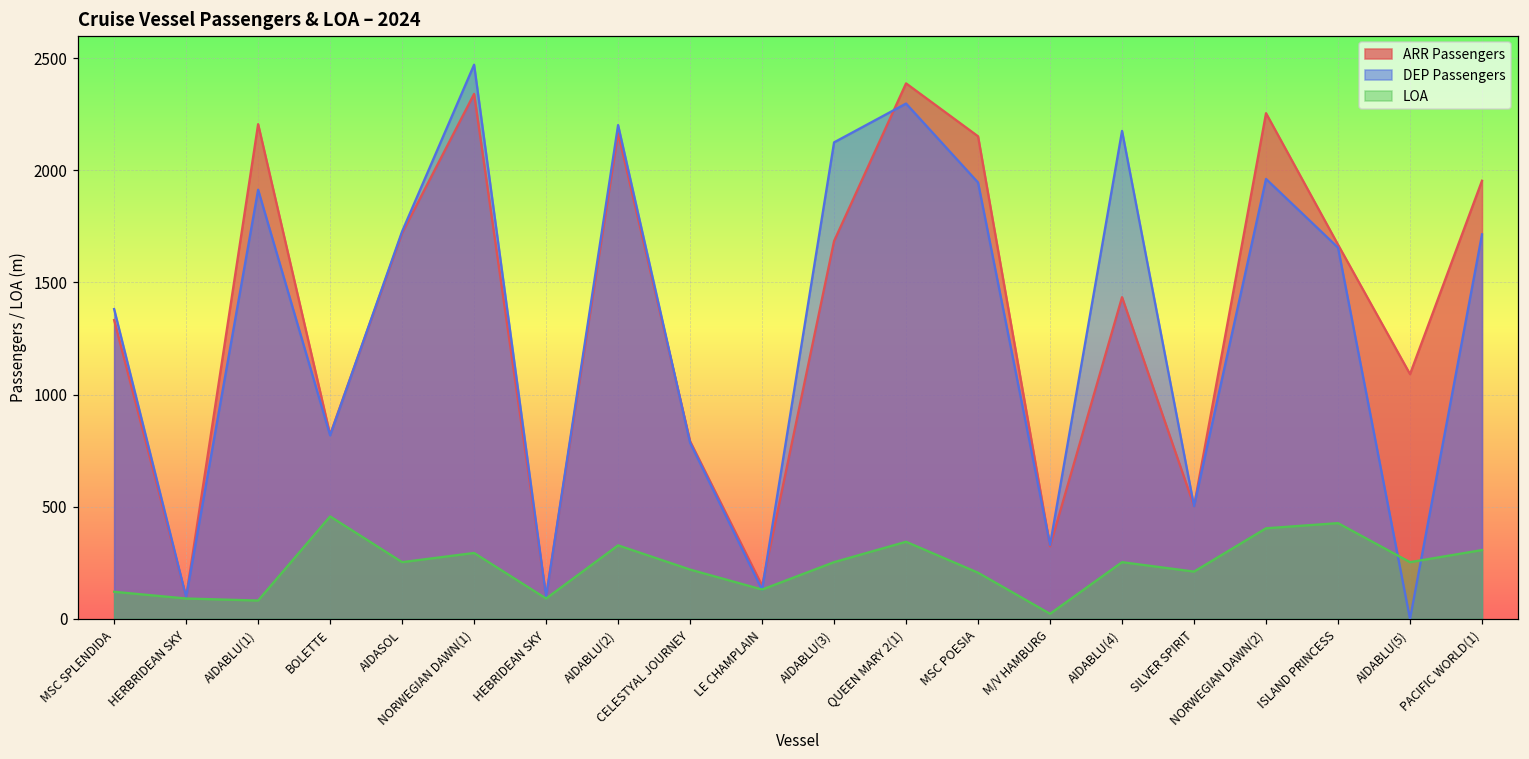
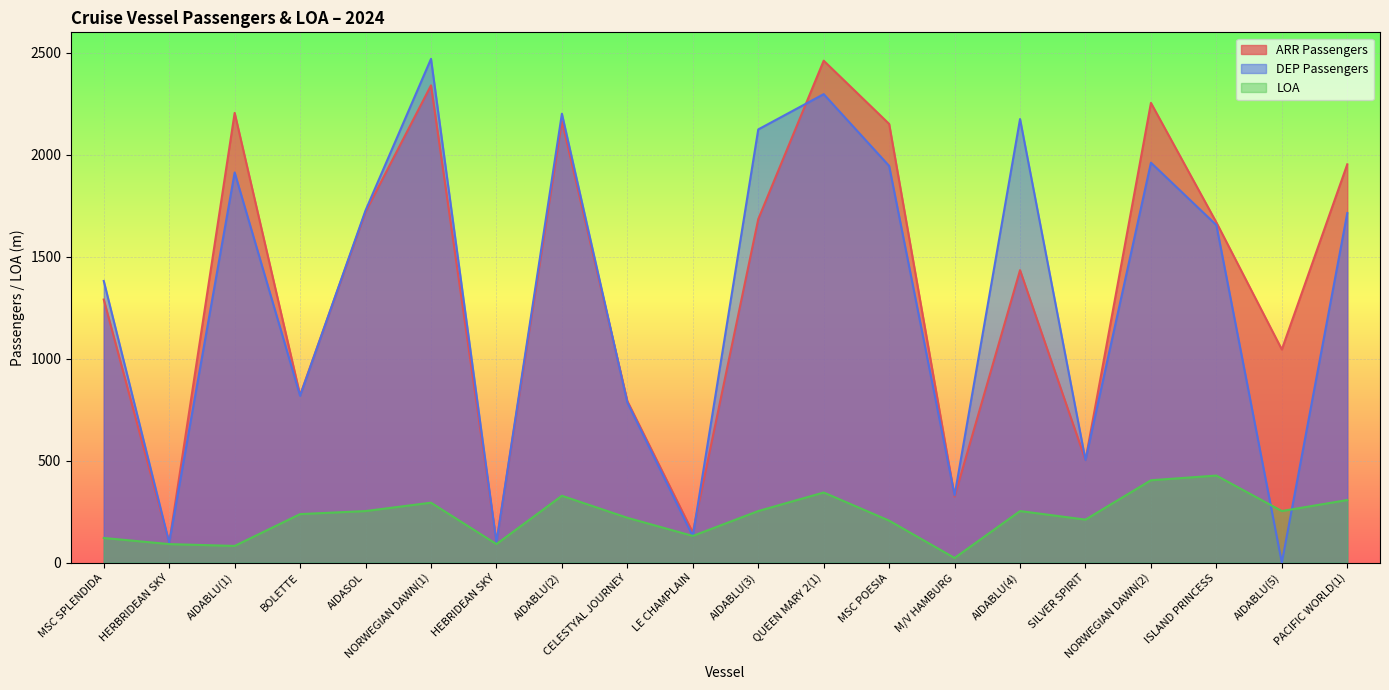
ARR Passengers, MSC SPLENDIDA: 1330 -> 1290
LOA, BOLETTE: 460 -> 240
ARR Passengers, QUEEN MARY 2(1): 2390 -> 2460
ARR Passengers, AIDABLU(5): 1090 -> 1050
